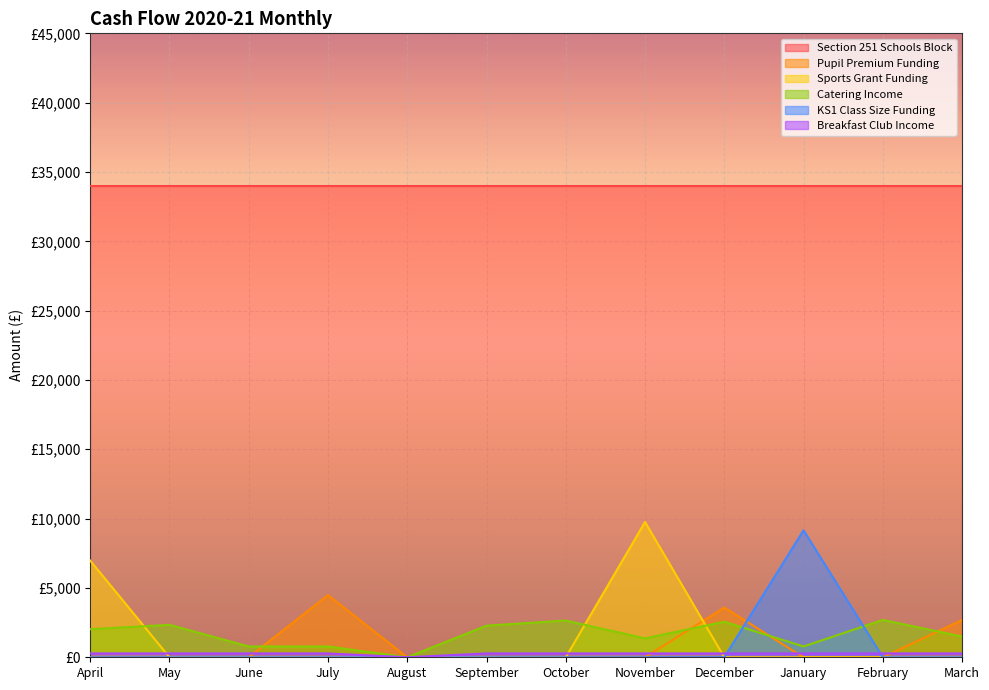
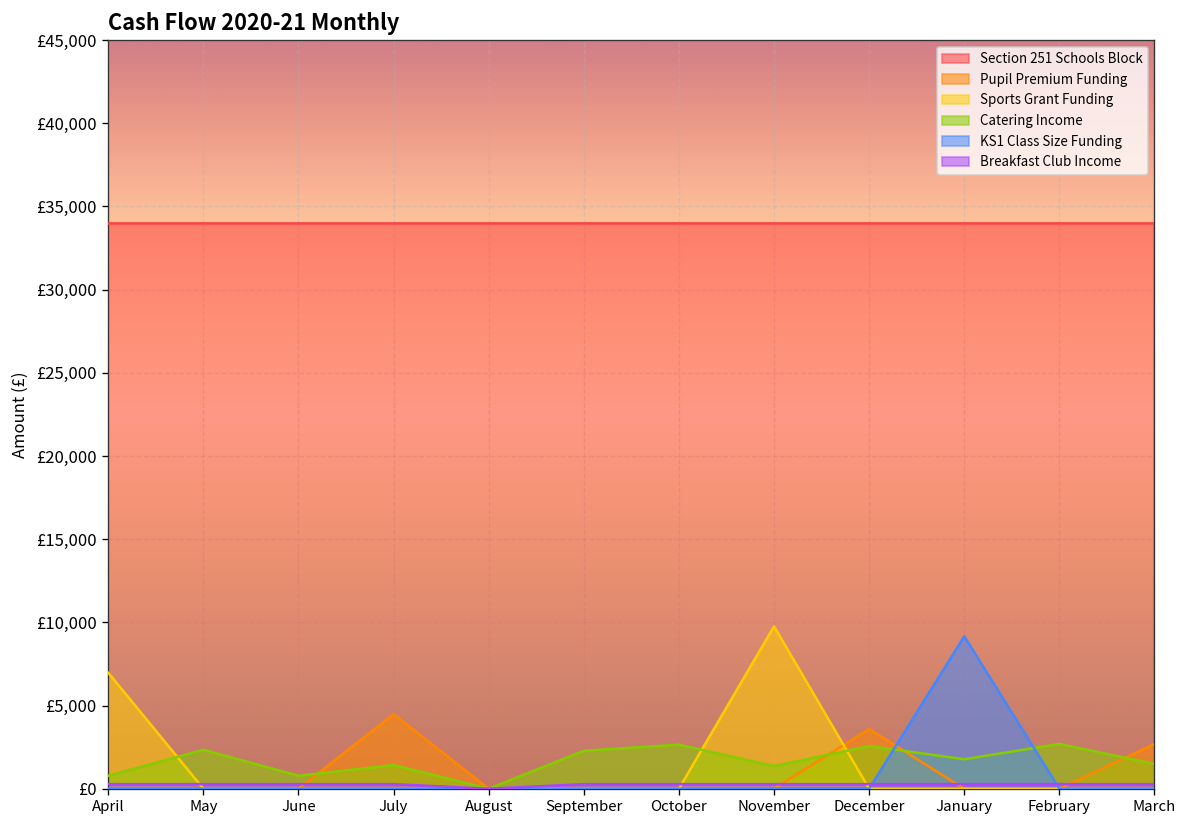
Catering Income, April: £2,000 -> £800
Catering Income, July: £800 -> £1,400
Catering Income, January: £800 -> £1,800
